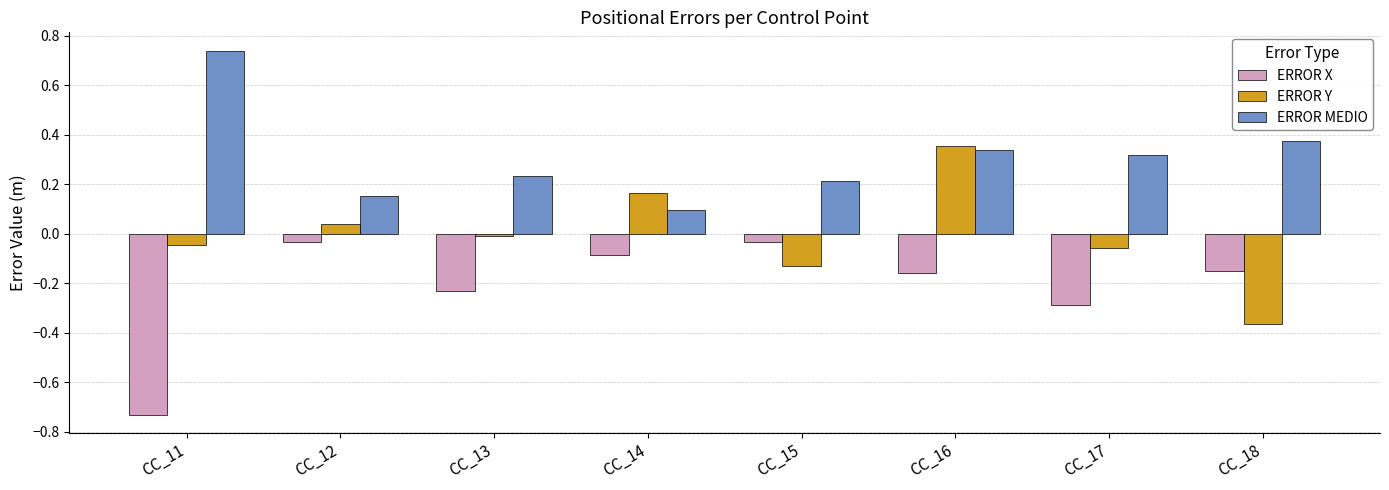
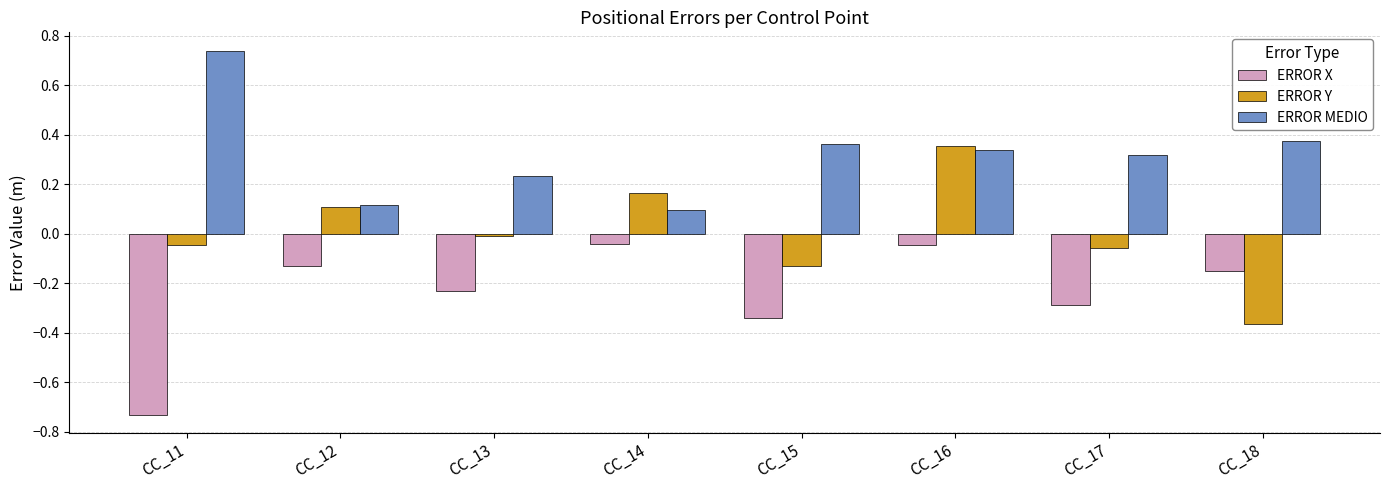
ERROR X, CC_12: -0.04 -> -0.13
ERROR Y, CC_12: 0.04 -> 0.11
ERROR MEDIO, CC_12: 0.15 -> 0.11
ERROR X, CC_14: -0.09 -> -0.04
ERROR X, CC_15: -0.03 -> -0.34
ERROR MEDIO, CC_15: 0.21 -> 0.36
ERROR X, CC_16: -0.16 -> -0.05
